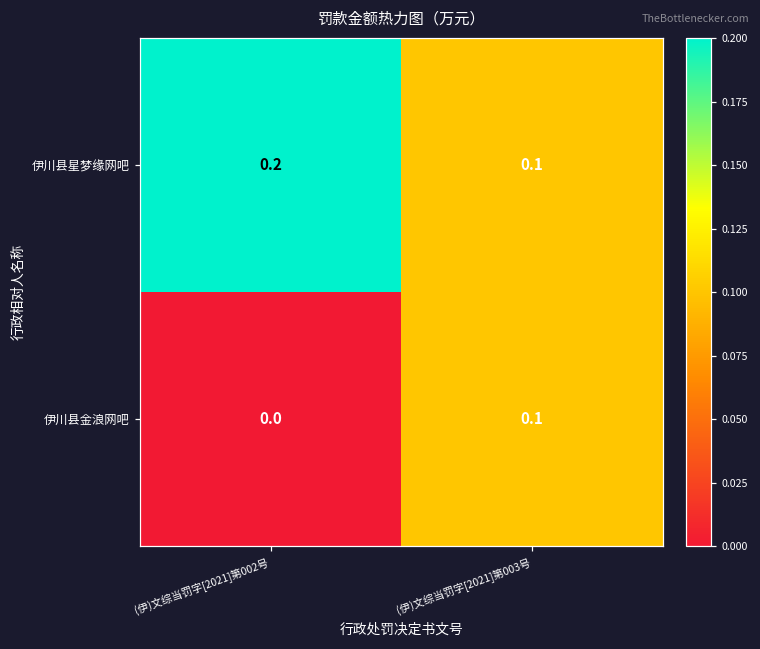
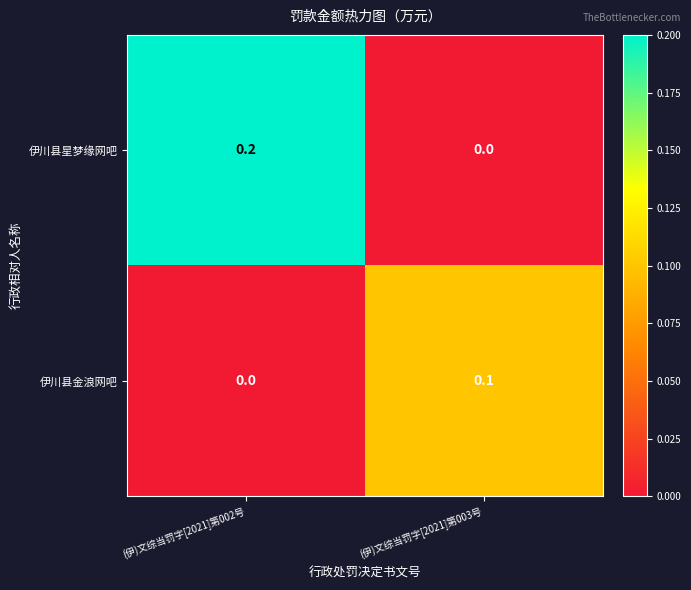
伊川县星梦缘网吧, (伊)文综当罚字[2021]第003号: 0.1 -> 0.0
